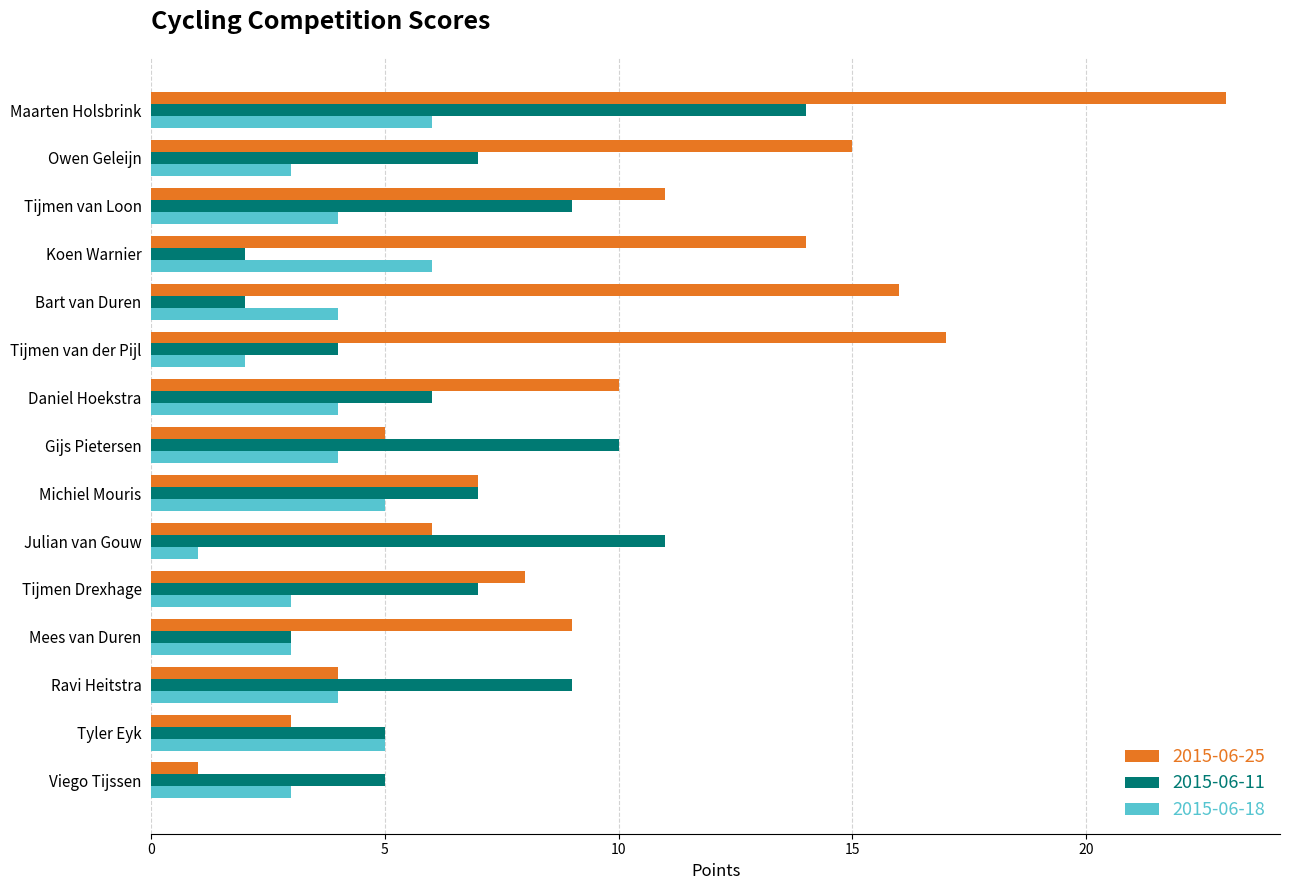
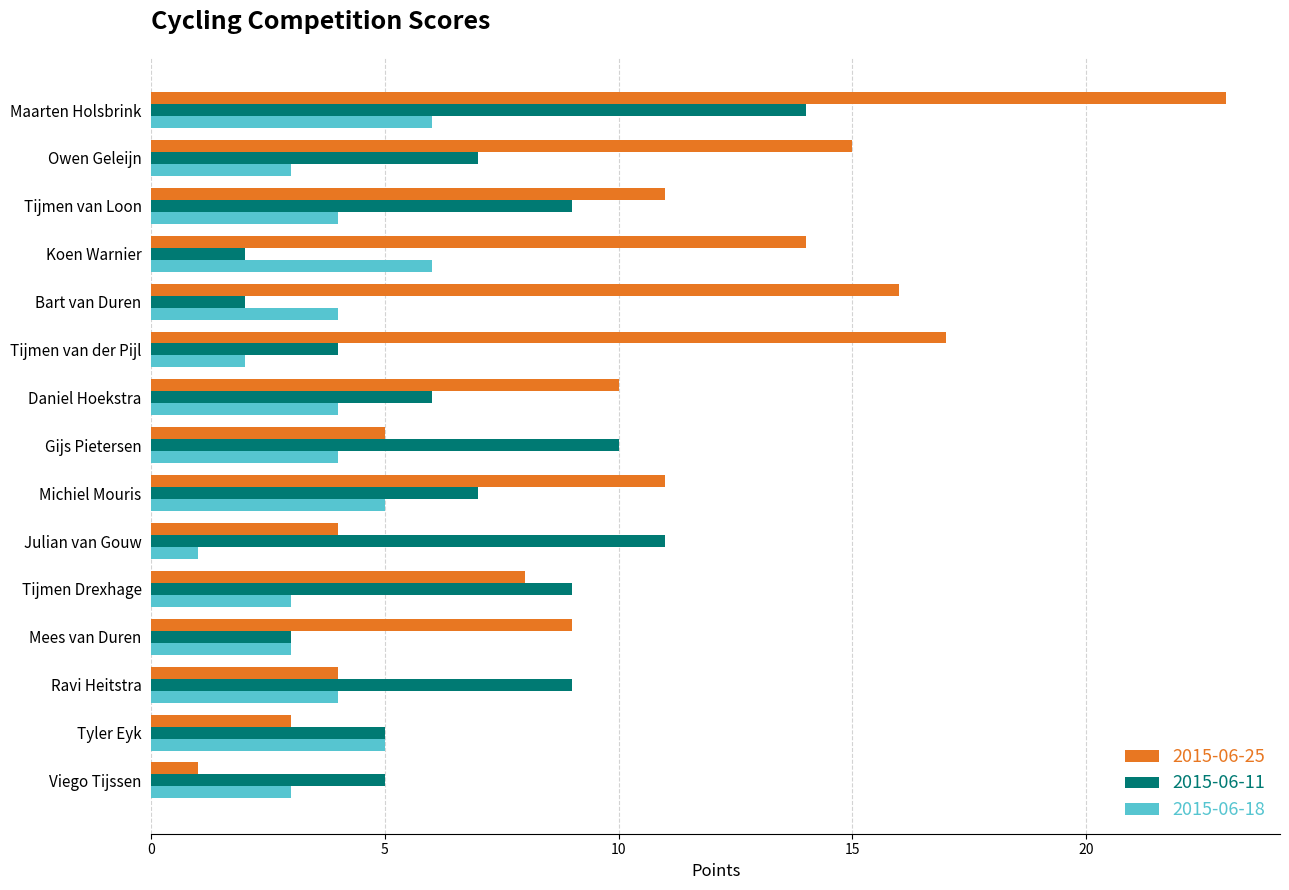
2015-06-25, Michiel Mouris: 7 -> 11
2015-06-25, Julian van Gouw: 6 -> 4
2015-06-11, Tijmen Drexhage: 7 -> 9
